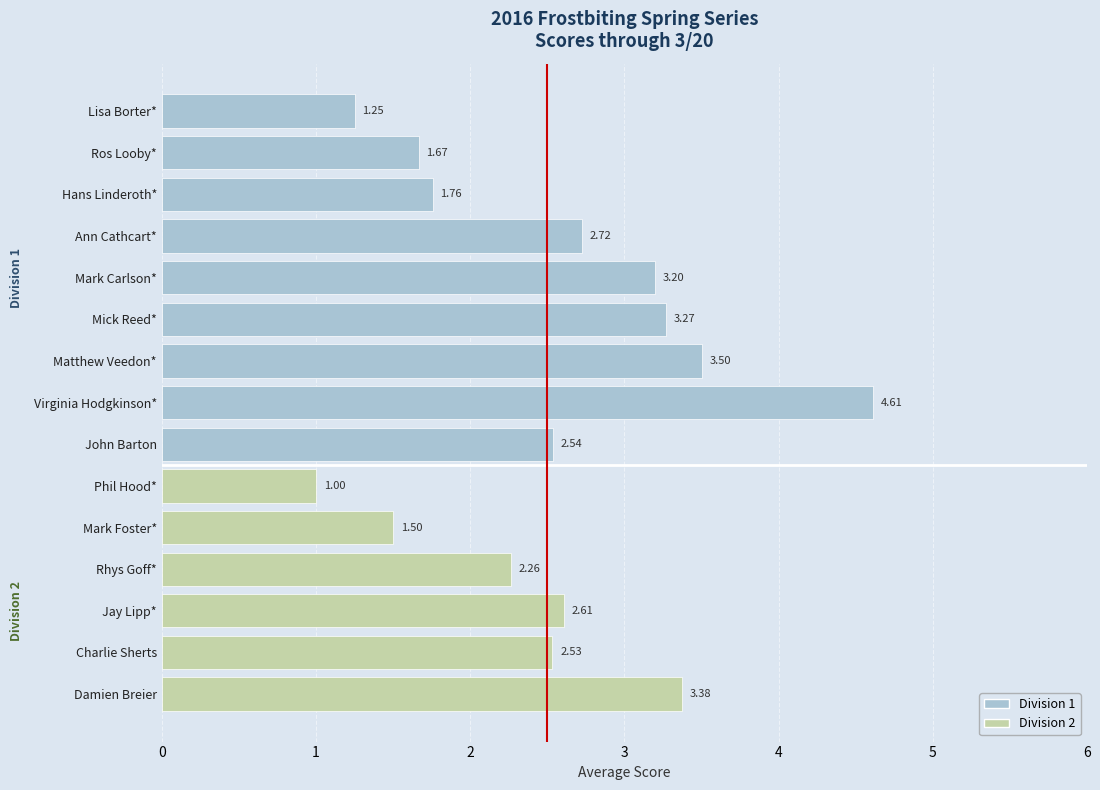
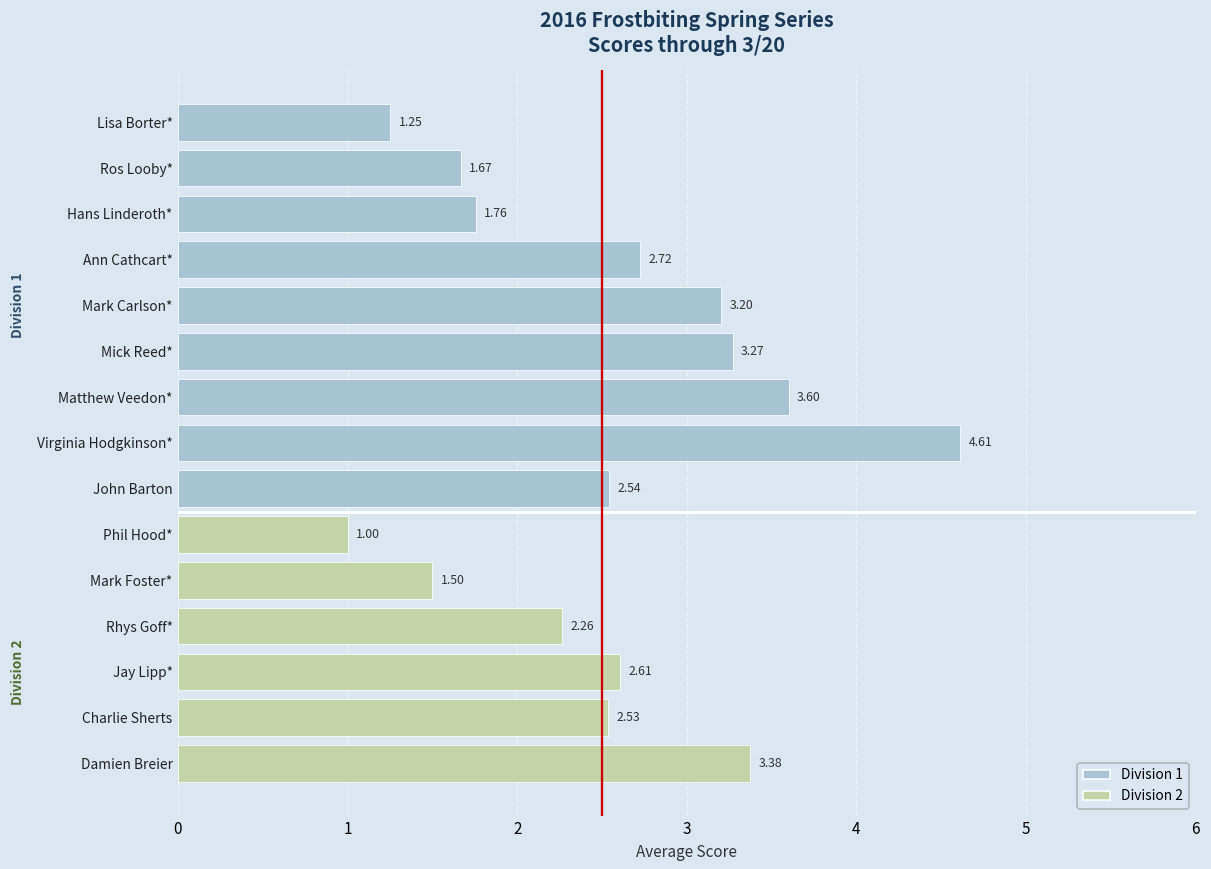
Matthew Veedon*: 3.50 -> 3.60
